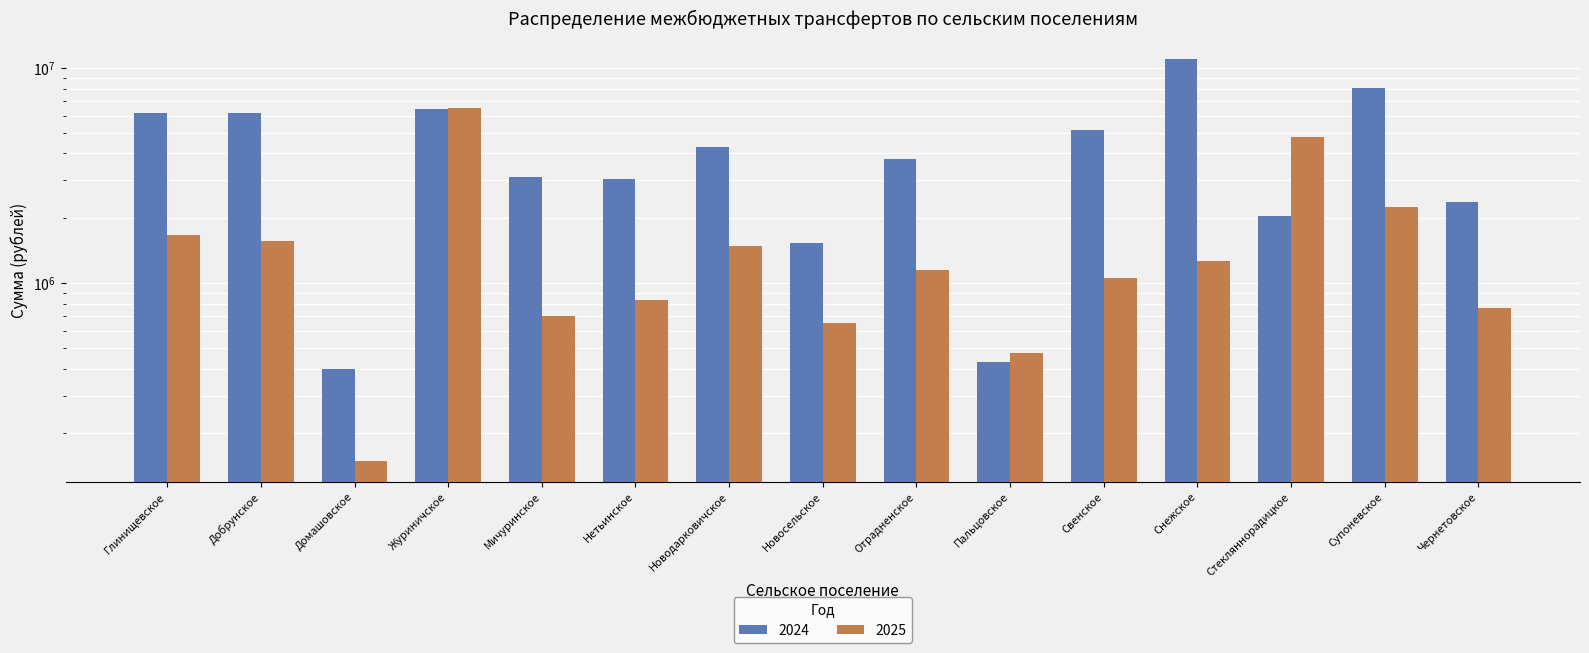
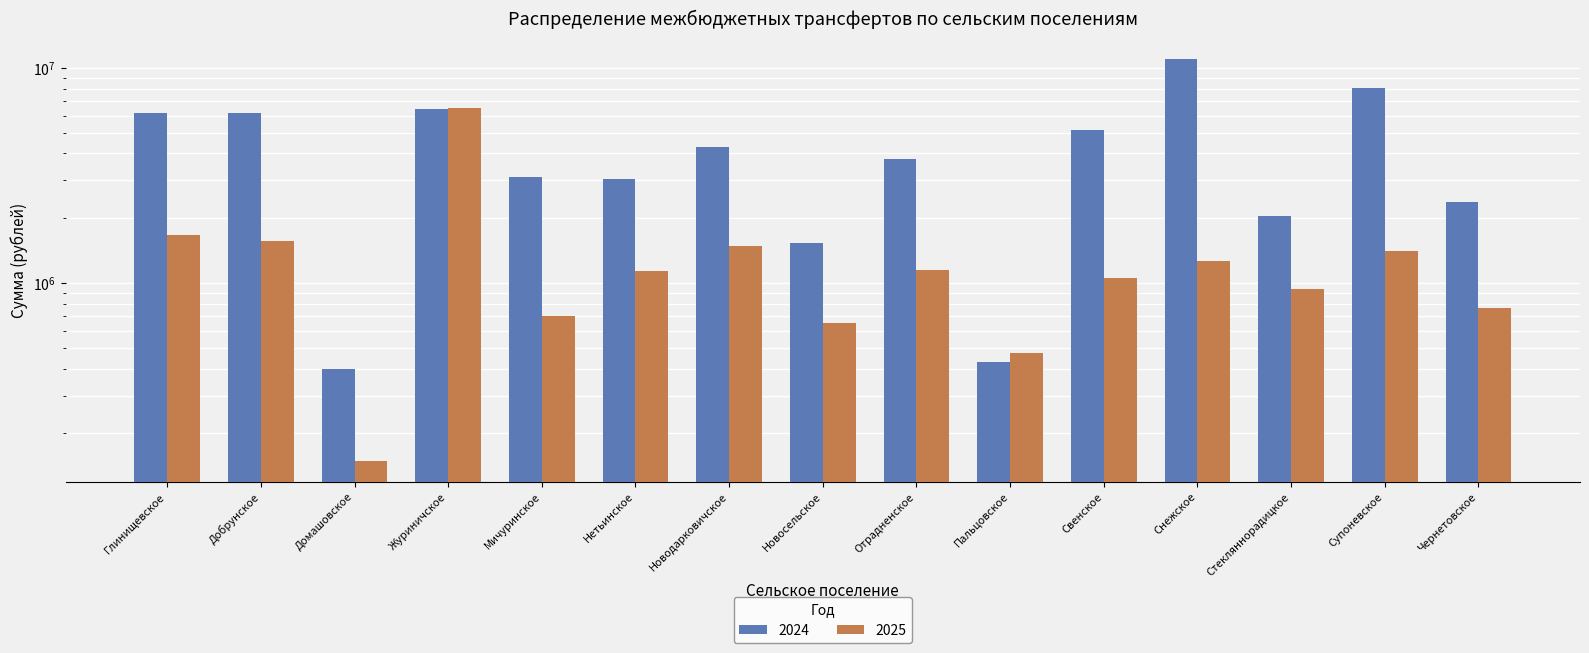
2025, Нетьинское: 840000 -> 1100000
2025, Стекляннорадицкое: 4800000 -> 930000
2025, Супоневское: 2300000 -> 1400000
